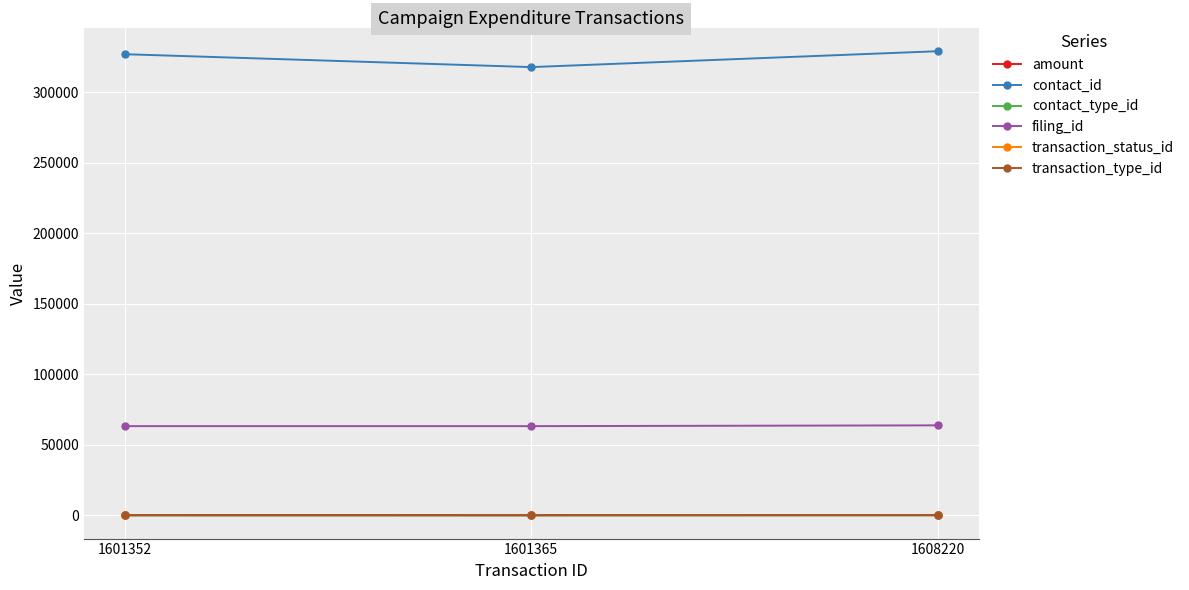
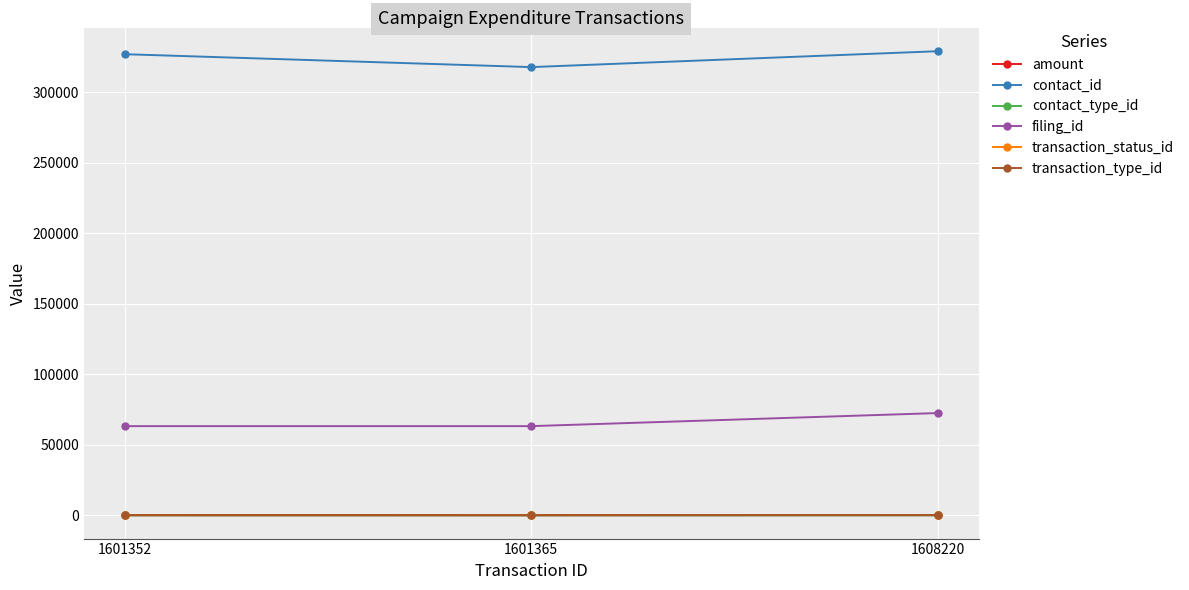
filing_id, 1608220: 64000 -> 73000
